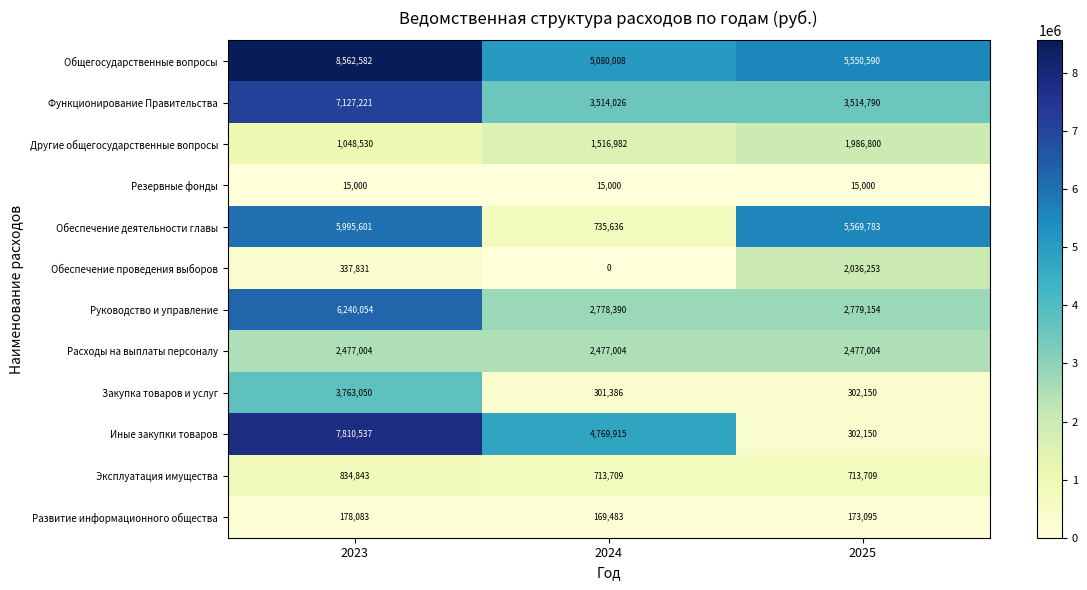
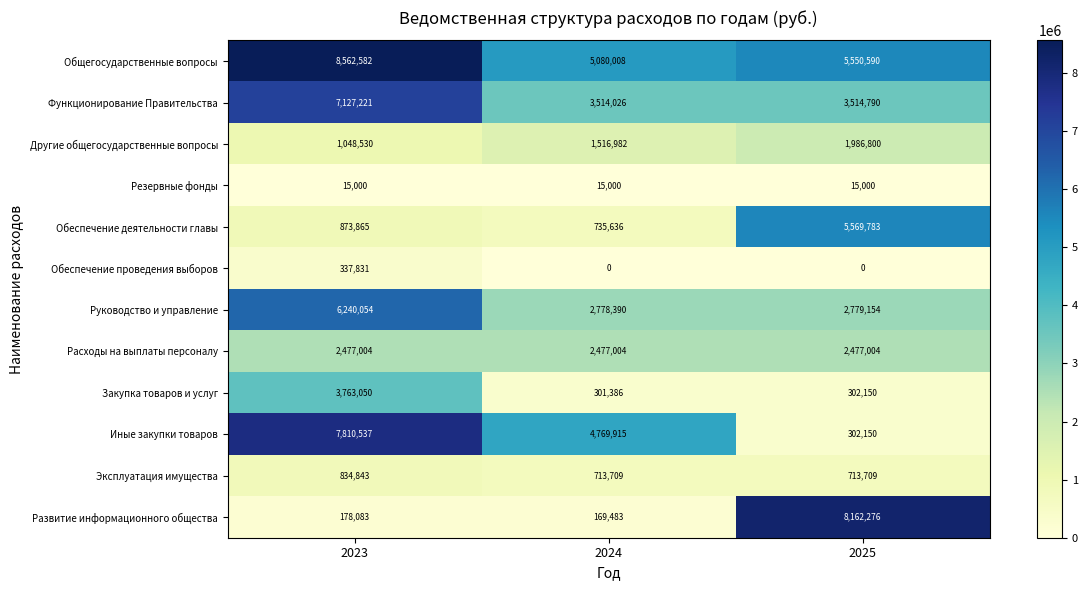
Обеспечение деятельности главы, 2023: 5,995,601 -> 873,865
Обеспечение проведения выборов, 2025: 2,036,253 -> 0
Развитие информационного общества, 2025: 173,095 -> 8,162,276
